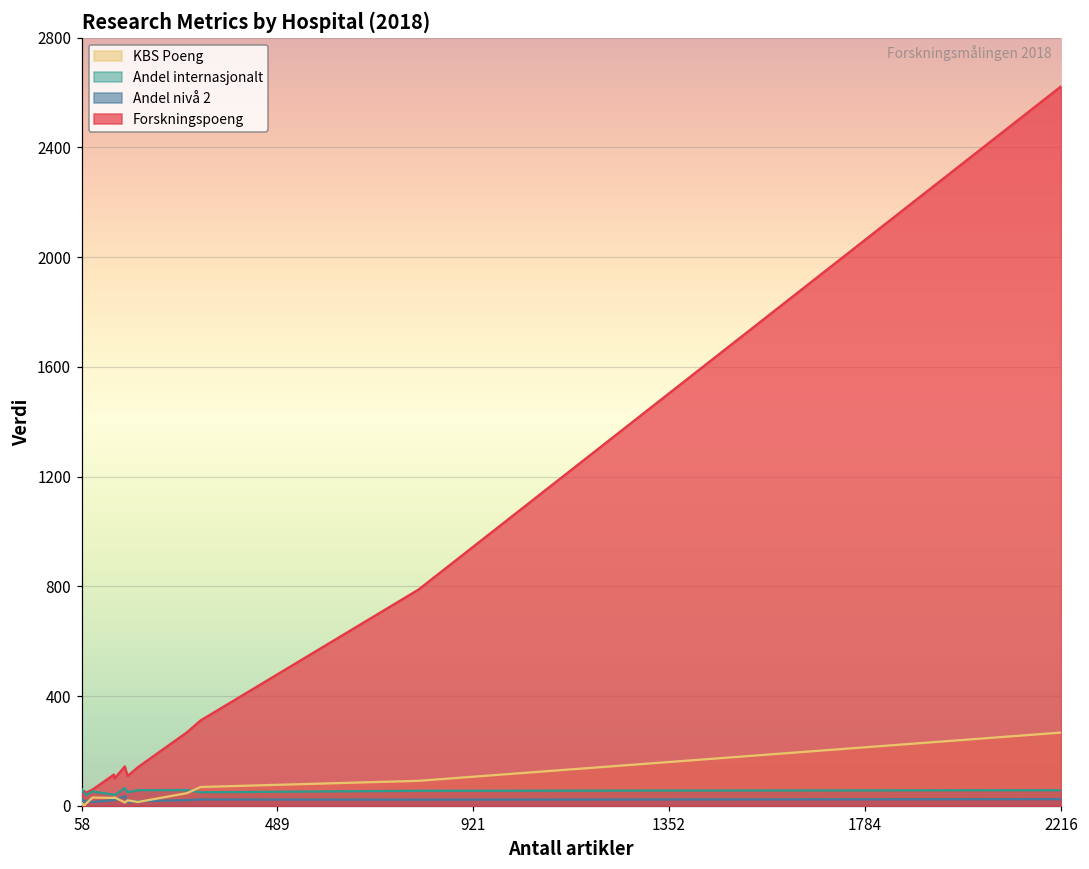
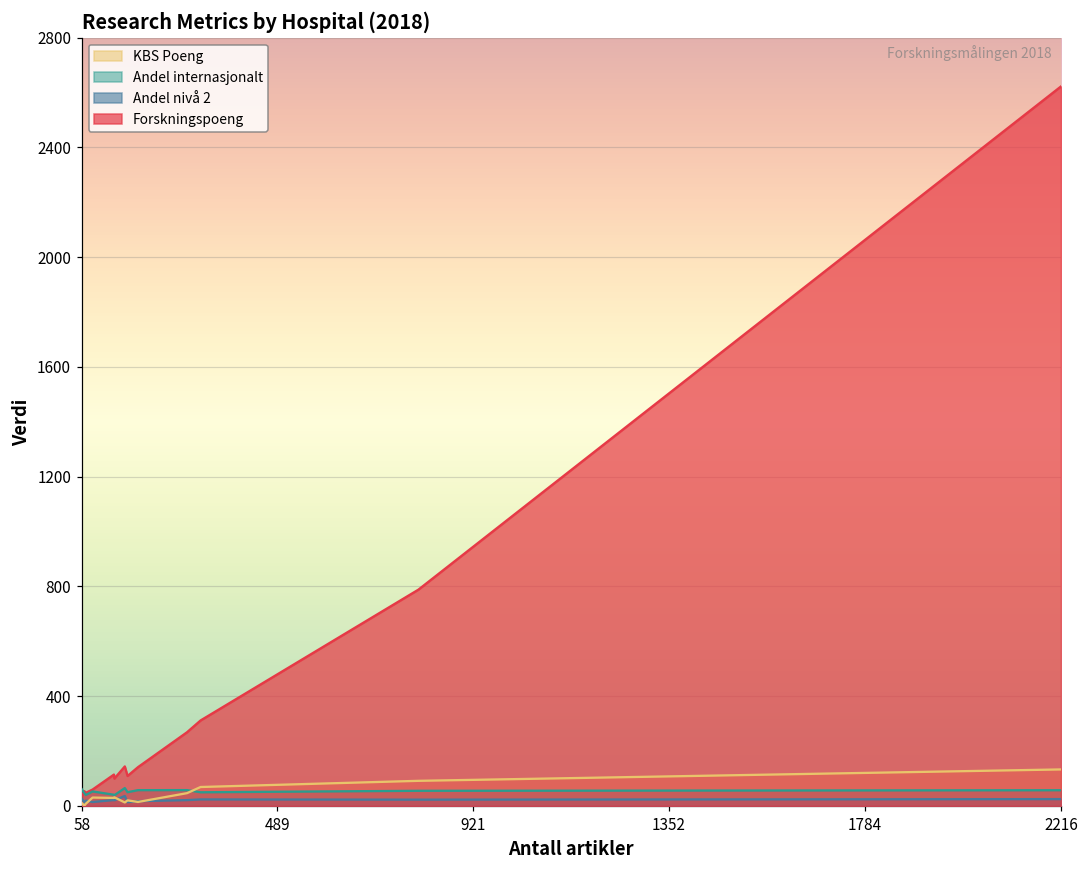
KBS Poeng, 2216: 270 -> 130
